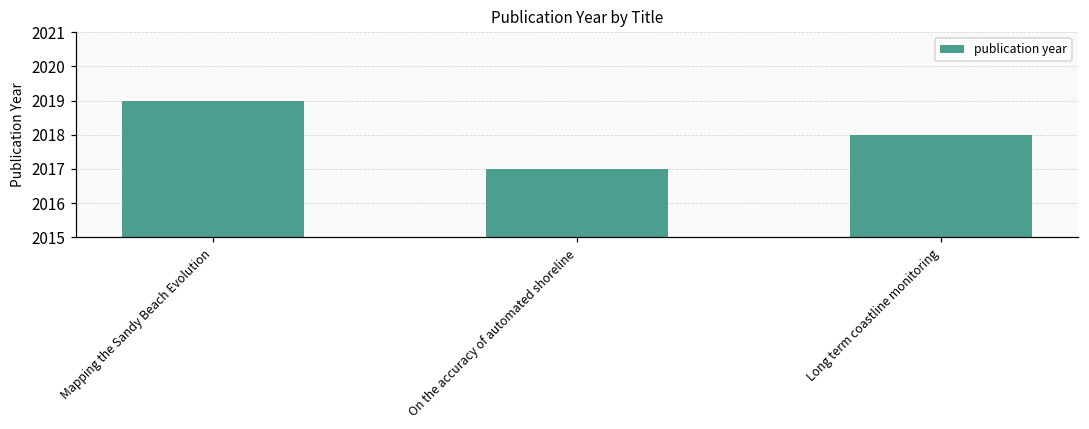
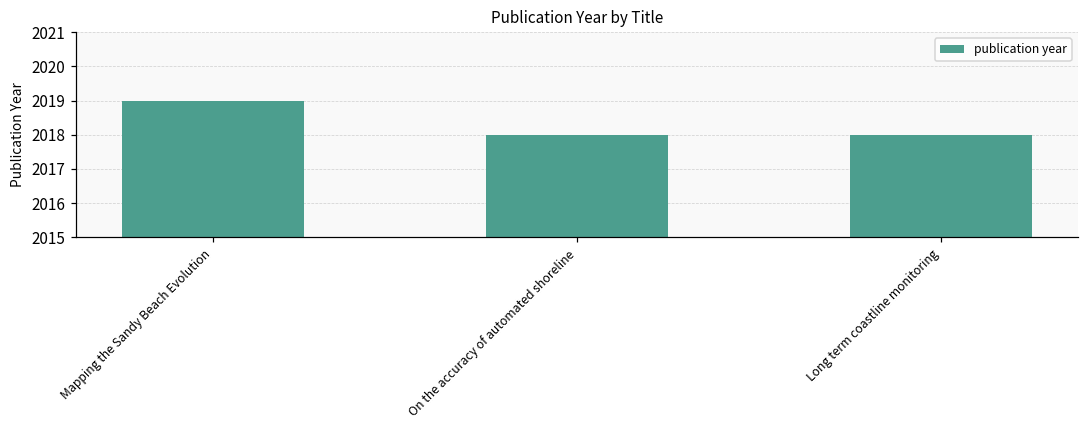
On the accuracy of automated shoreline: 2017 -> 2018
